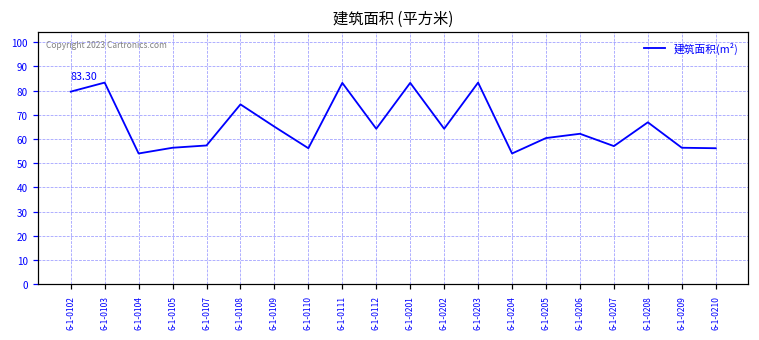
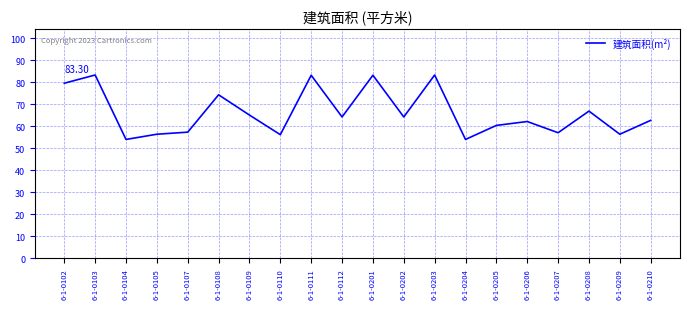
6-1-0210: 56 -> 63
